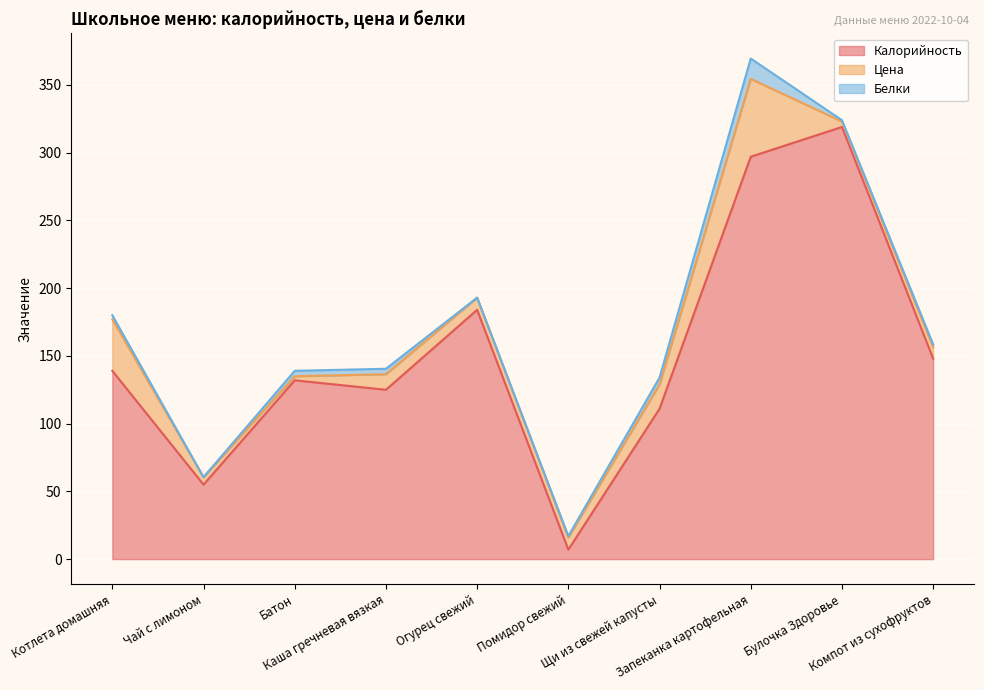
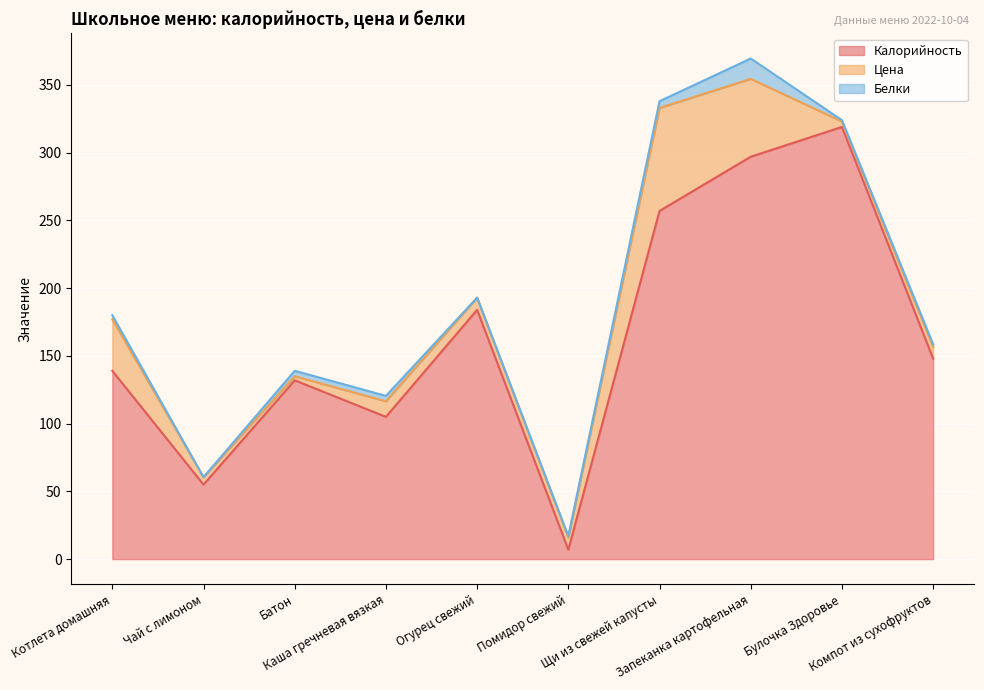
Калорийность, Каша гречневая вязкая: 125 -> 105
Калорийность, Щи из свежей капусты: 111 -> 257
Цена, Щи из свежей капусты: 18 -> 76
